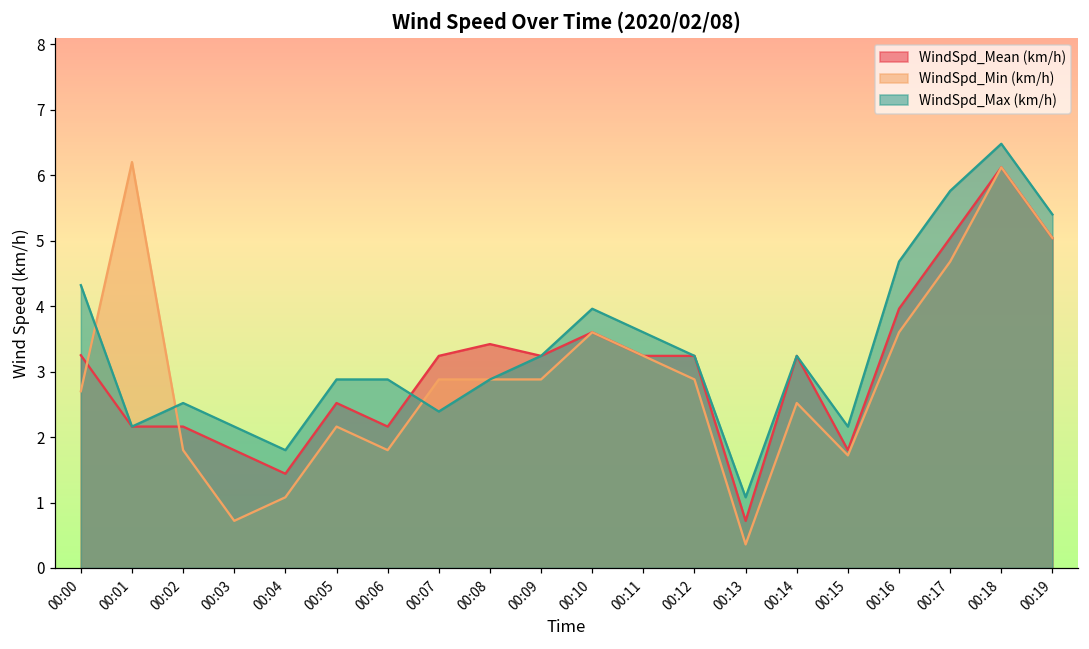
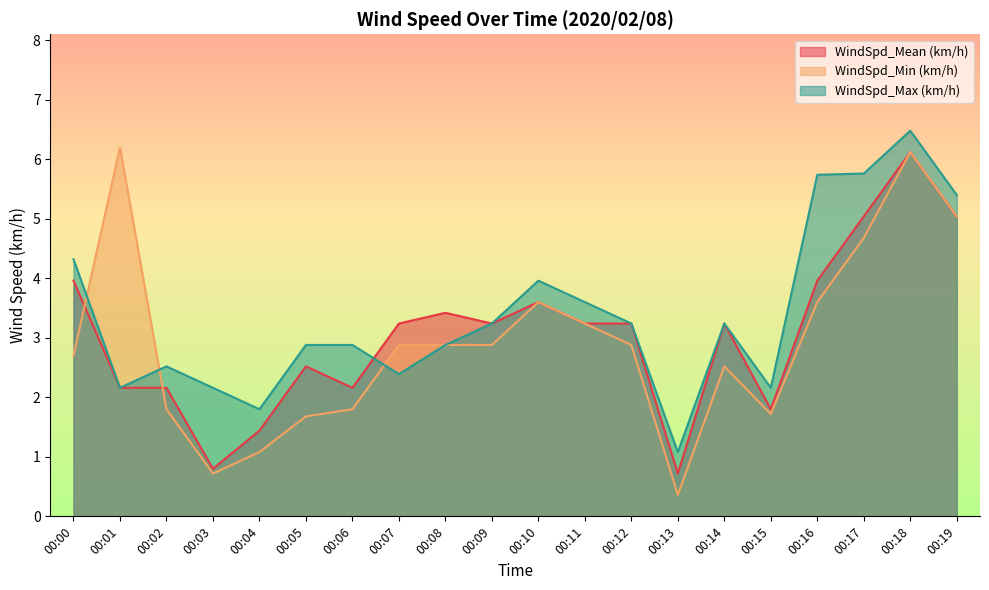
WindSpd_Mean (km/h), 00:00: 3.3 -> 4.0
WindSpd_Mean (km/h), 00:03: 1.8 -> 0.8
WindSpd_Min (km/h), 00:05: 2.2 -> 1.7
WindSpd_Max (km/h), 00:16: 4.7 -> 5.7
